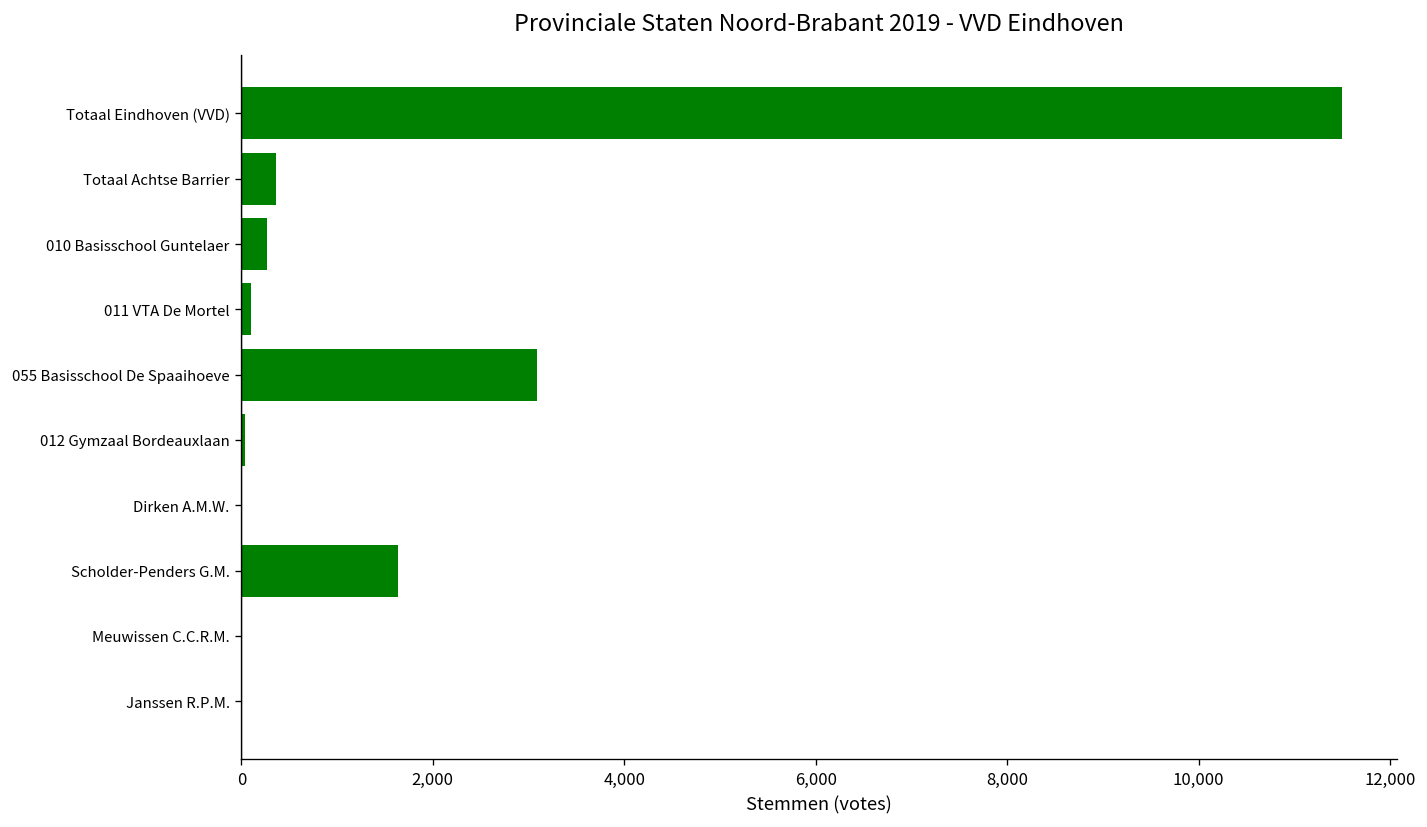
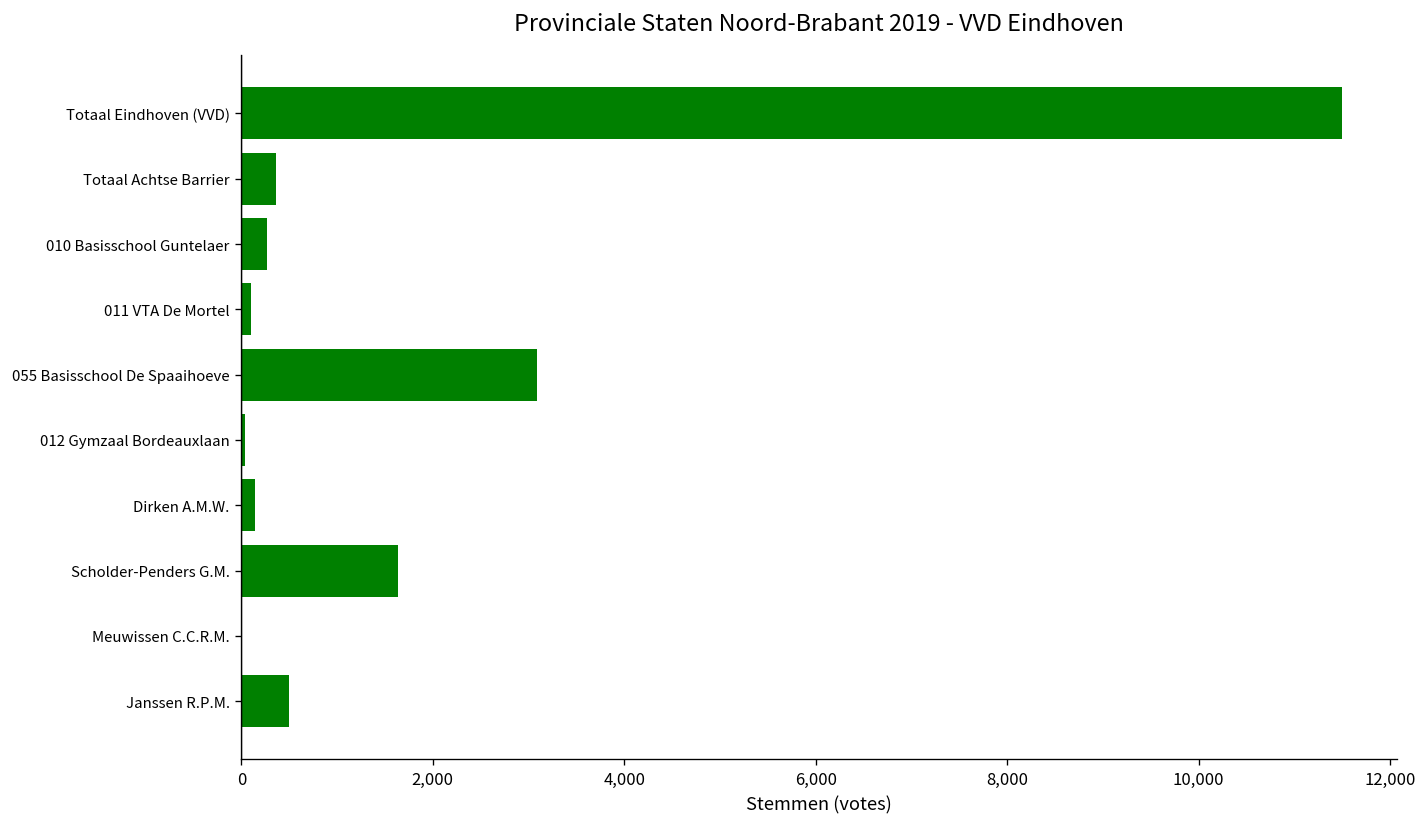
Dirken A.M.W.: 0 -> 100
Janssen R.P.M.: 0 -> 500
